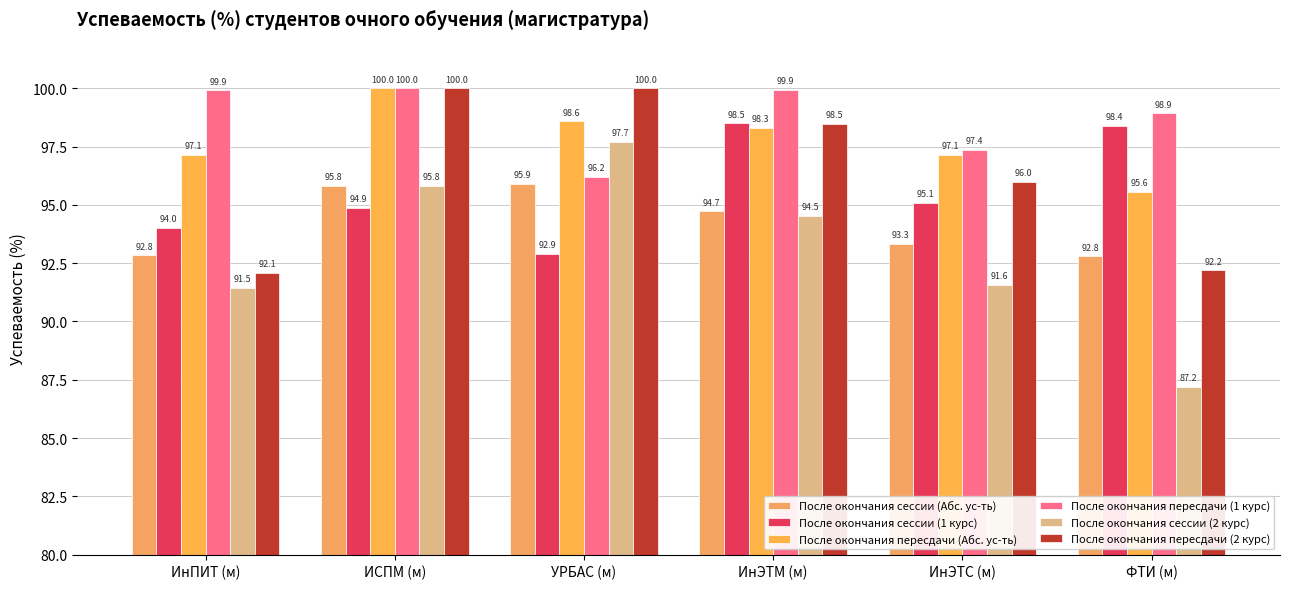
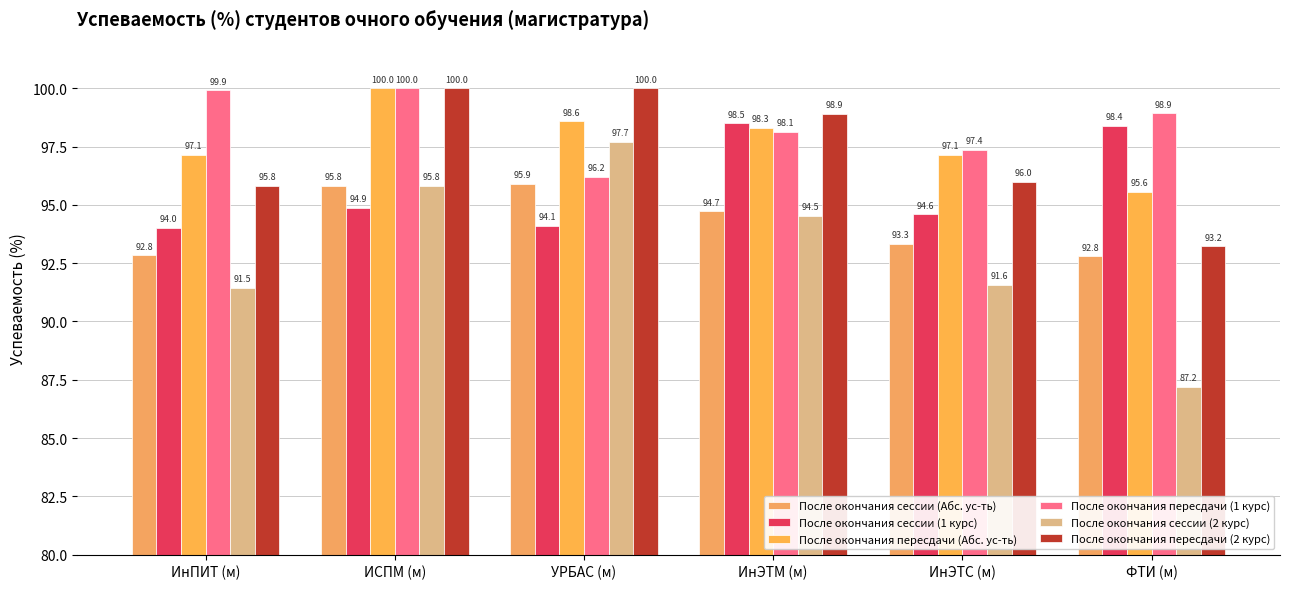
После окончания пересдачи (2 курс), ИнПИТ (м): 92.1 -> 95.8
После окончания сессии (1 курс), УРБАС (м): 92.9 -> 94.1
После окончания пересдачи (1 курс), ИнЭТМ (м): 99.9 -> 98.1
После окончания пересдачи (2 курс), ИнЭТМ (м): 98.5 -> 98.9
После окончания сессии (1 курс), ИнЭТС (м): 95.1 -> 94.6
После окончания пересдачи (2 курс), ФТИ (м): 92.2 -> 93.2
